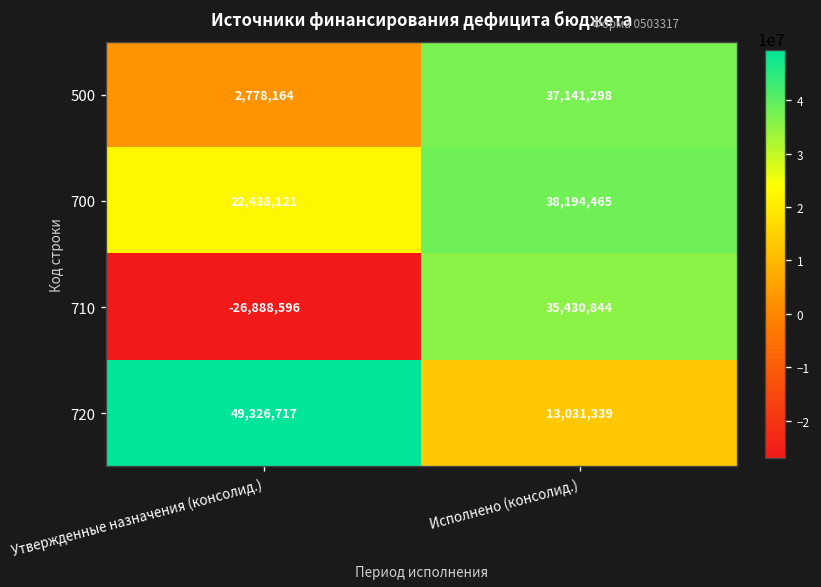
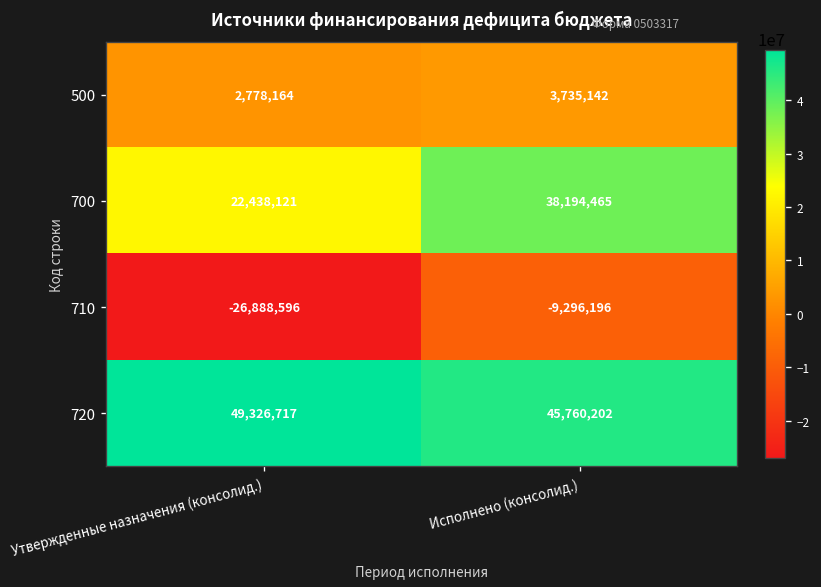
500, Исполнено (консолид.): 37,141,298 -> 3,735,142
710, Исполнено (консолид.): 35,430,844 -> -9,296,196
720, Исполнено (консолид.): 13,031,339 -> 45,760,202
